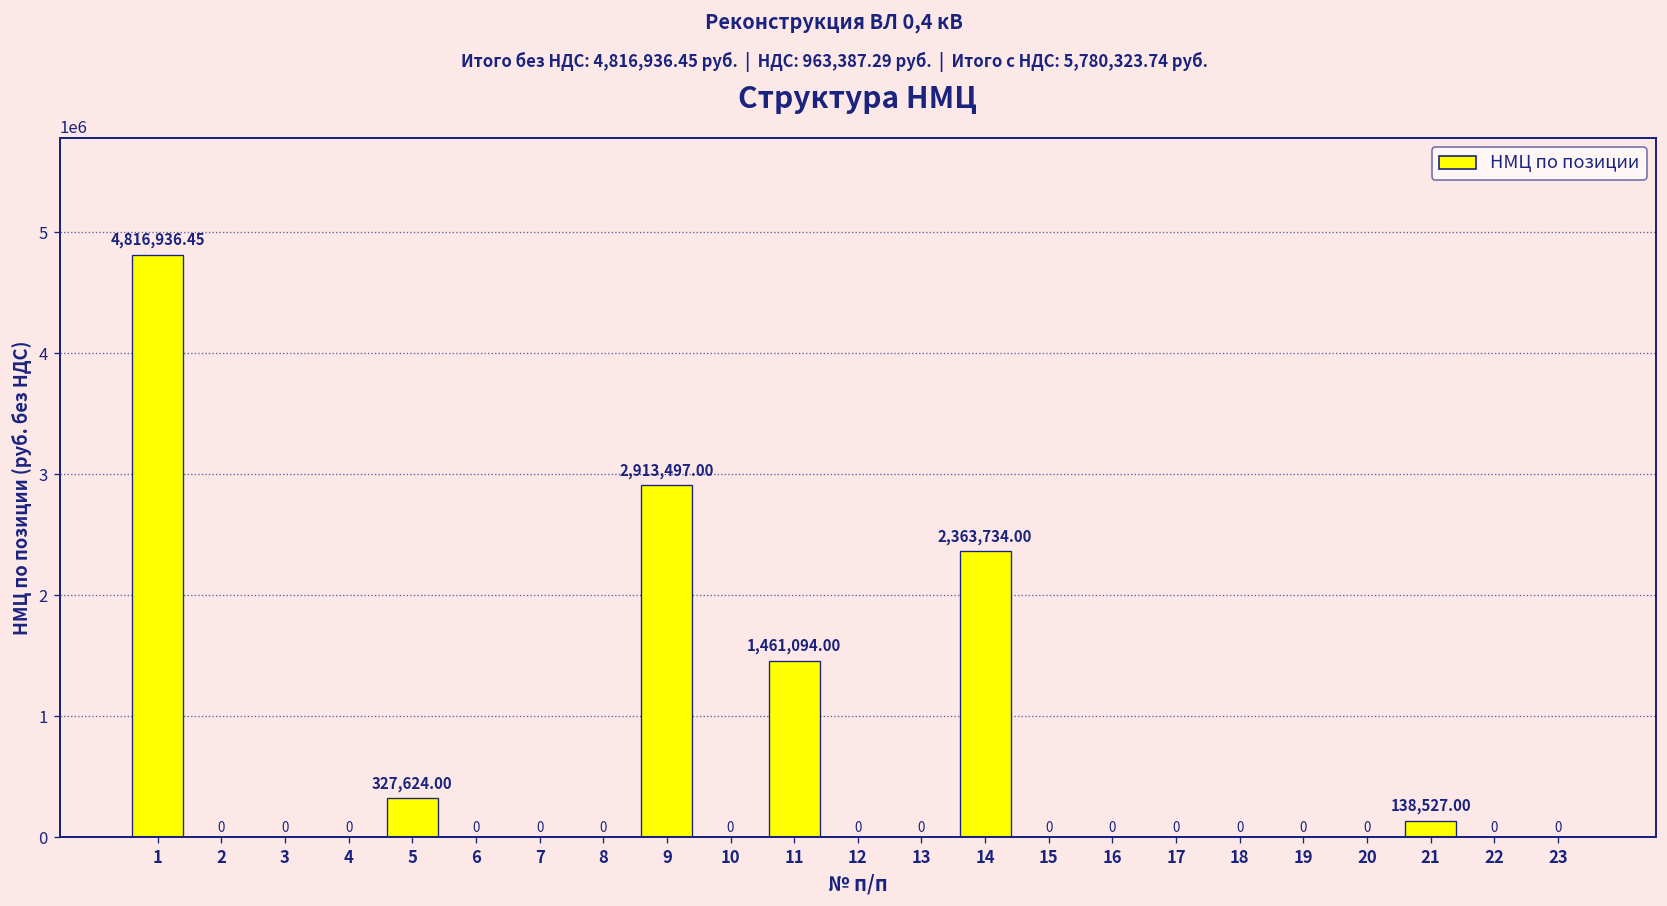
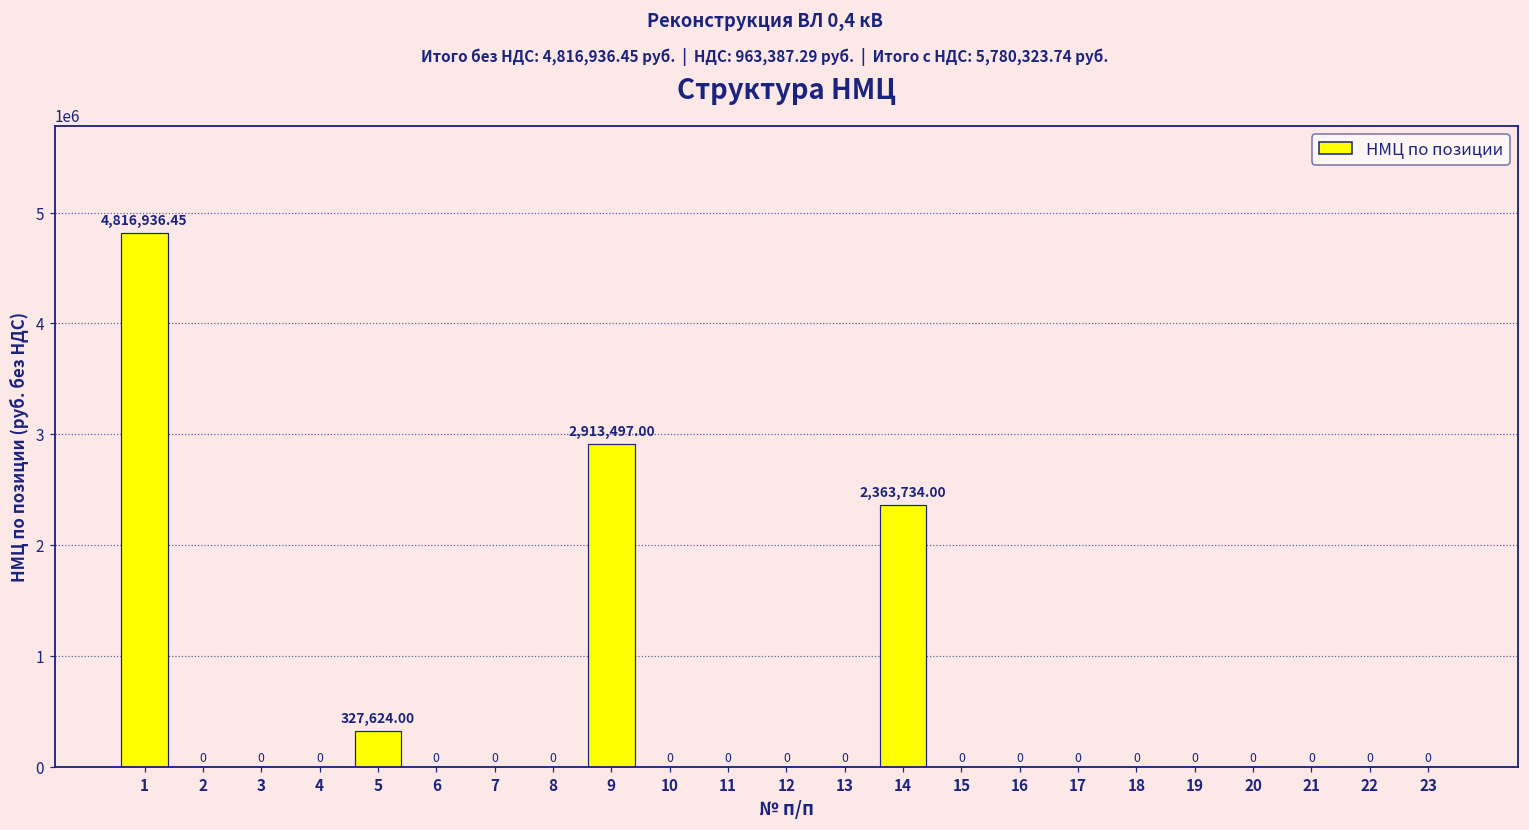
11: 1,461,094.00 -> 0
21: 138,527.00 -> 0
